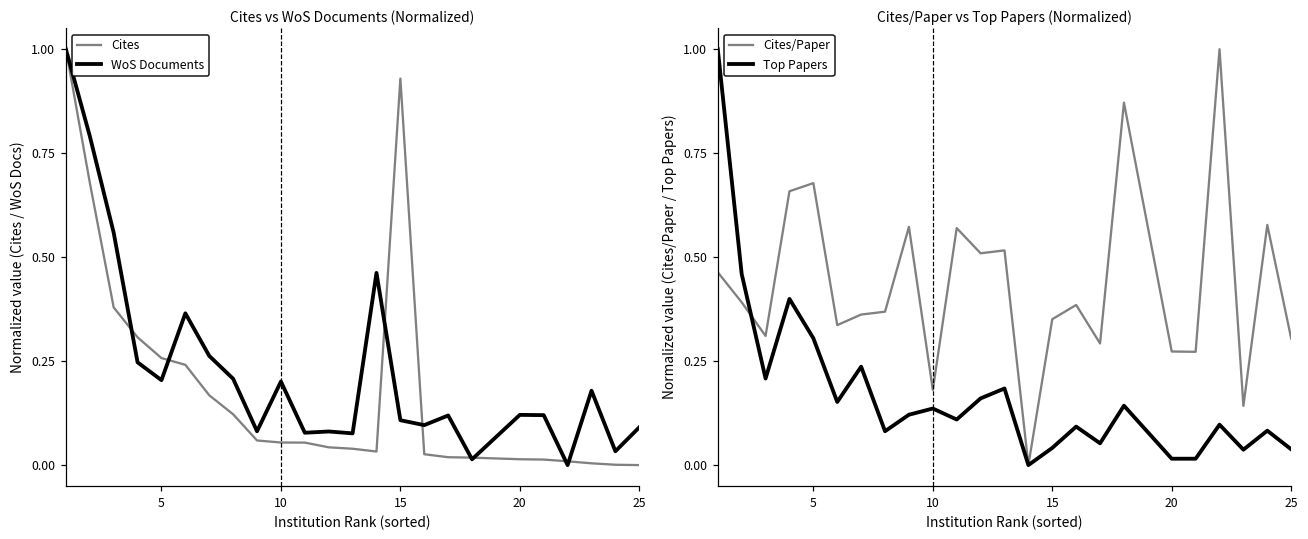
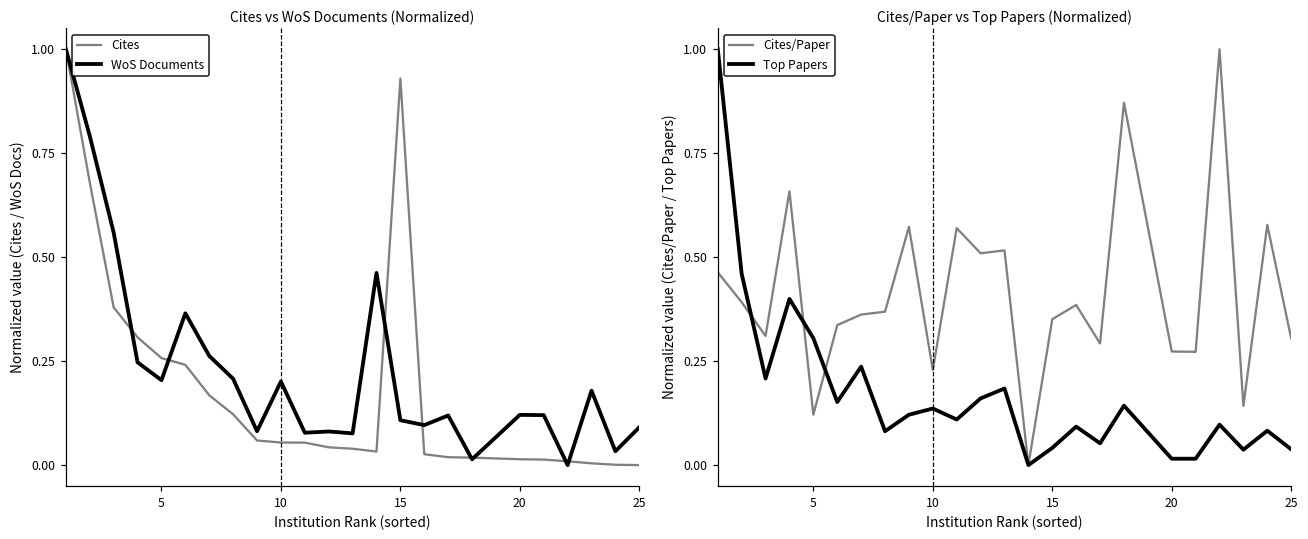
Cites/Paper vs Top Papers (Normalized), Cites/Paper, 5: 0.68 -> 0.12
Cites/Paper vs Top Papers (Normalized), Cites/Paper, 10: 0.18 -> 0.23
